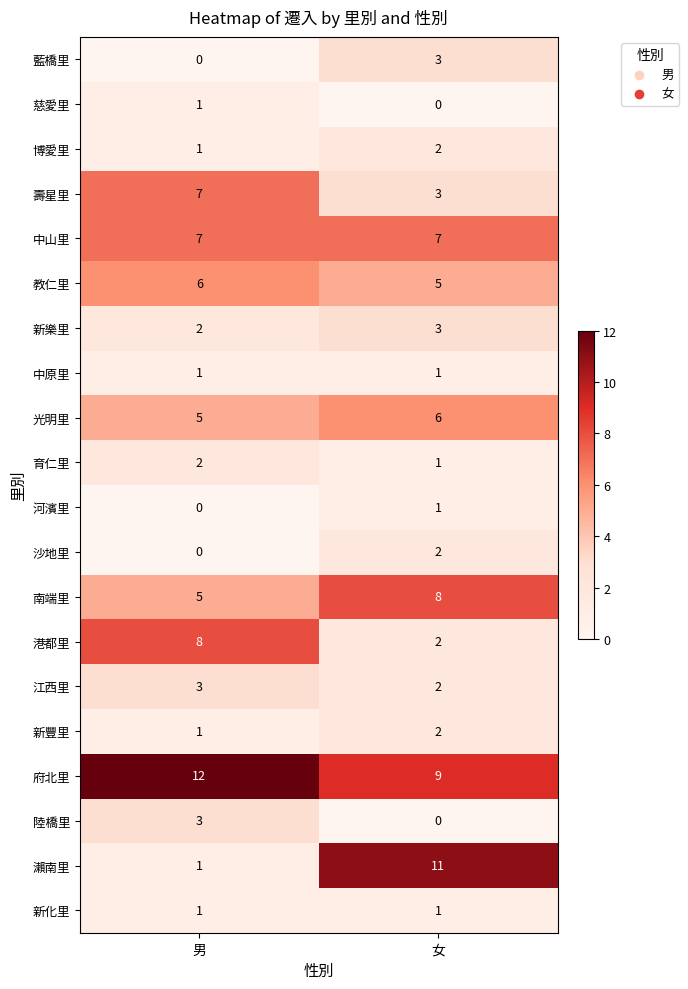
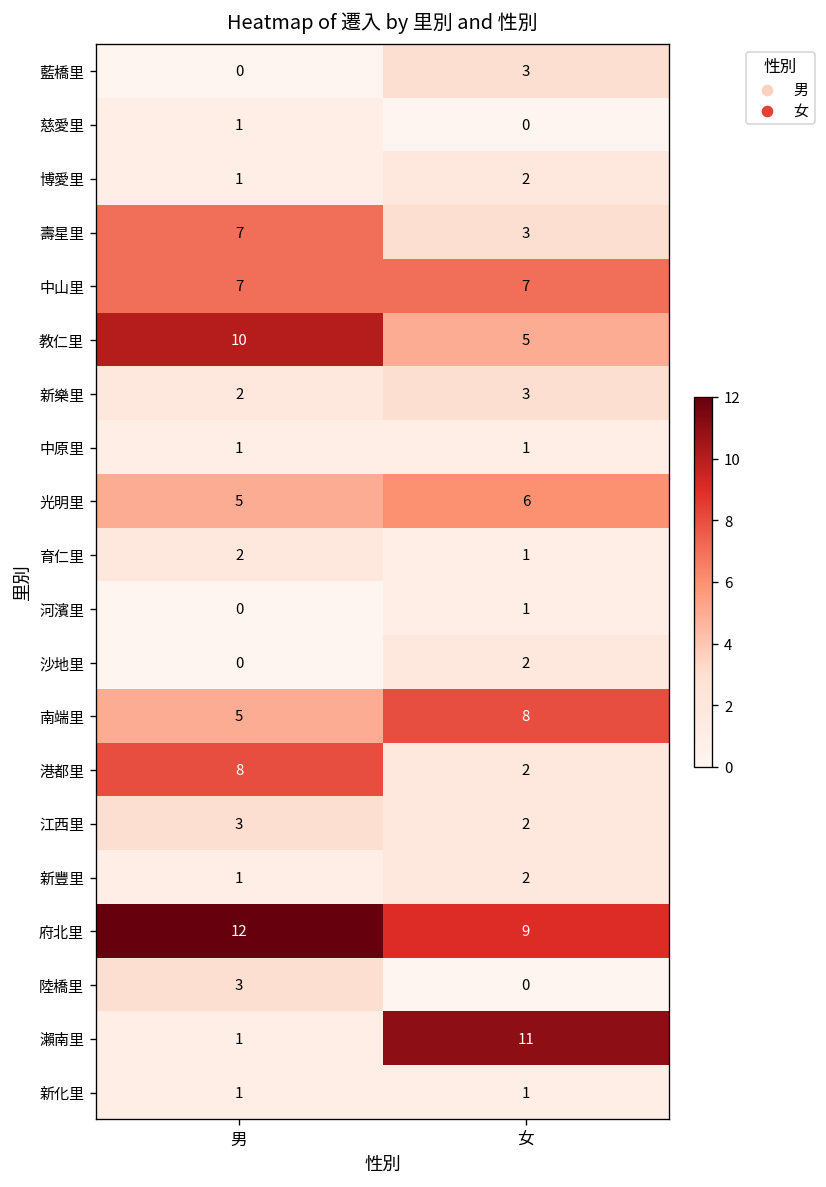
教仁里, 男: 6 -> 10
